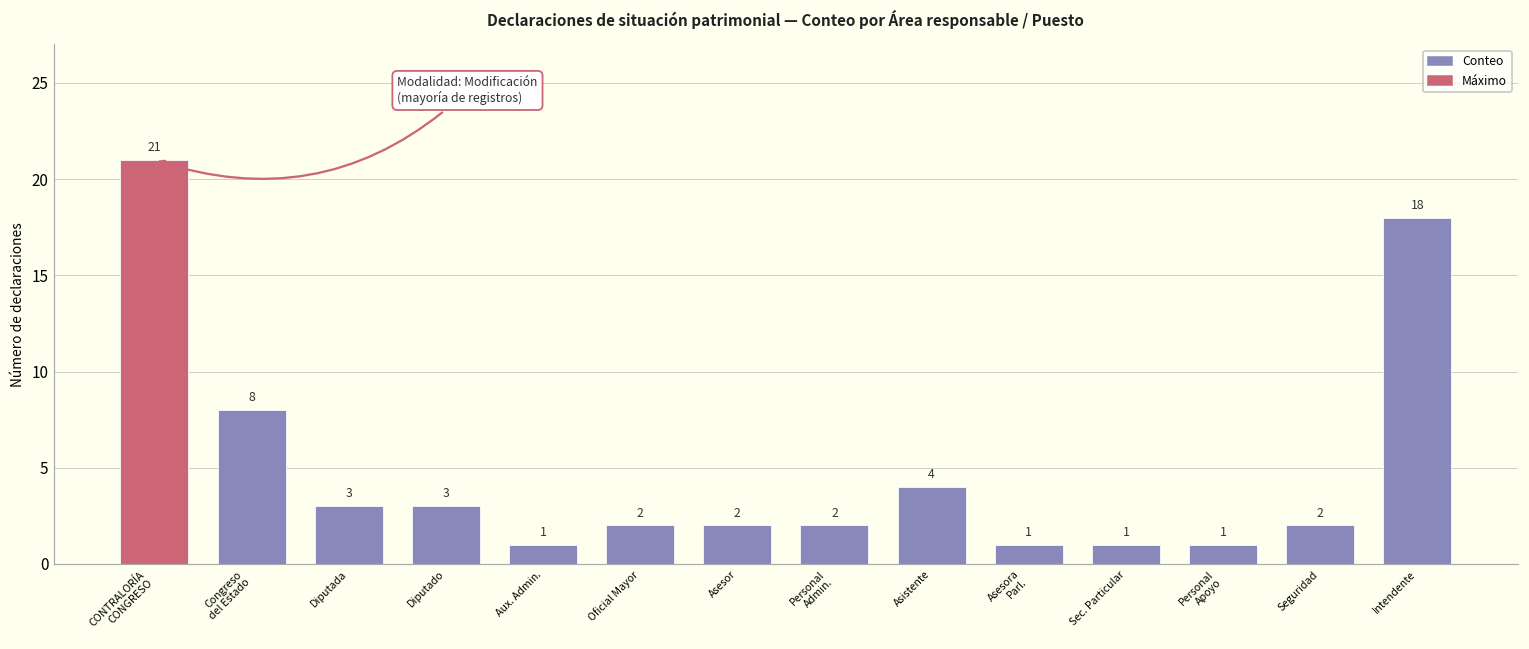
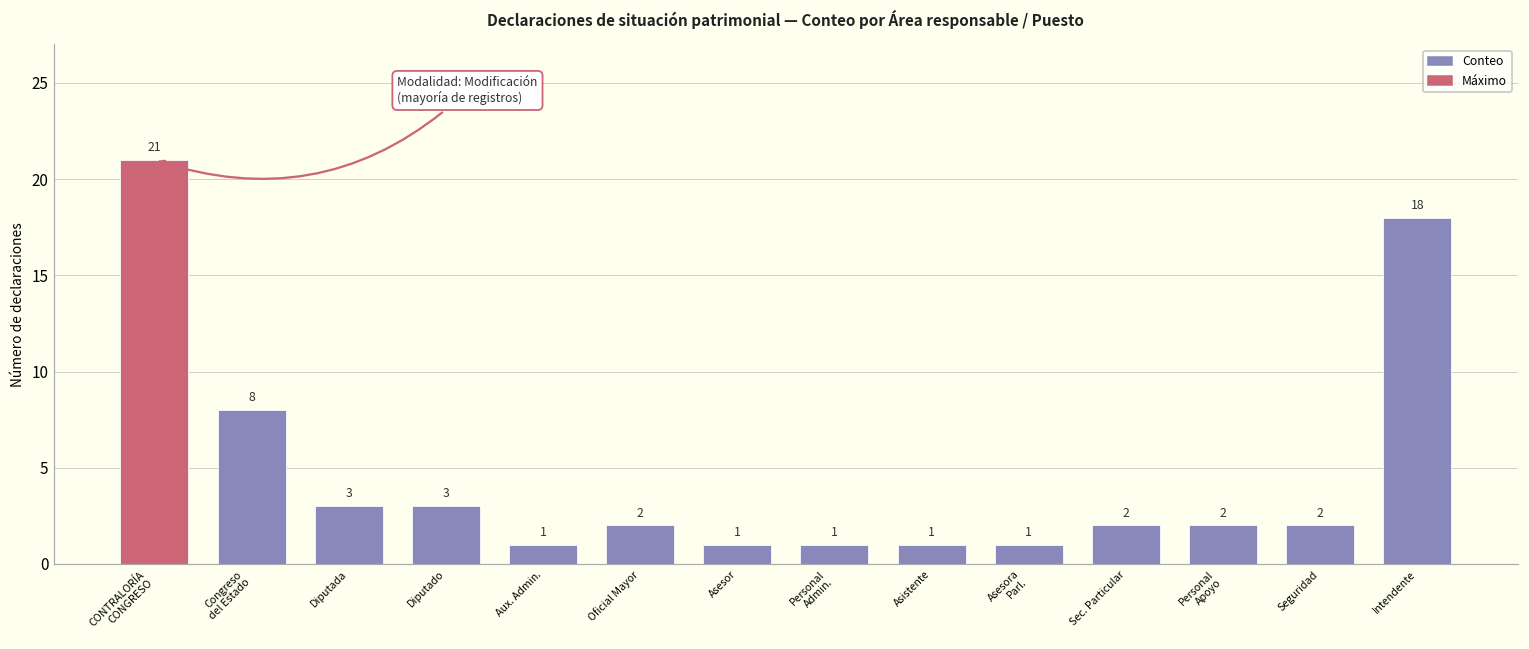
Asesor: 2 -> 1
Personal Admin.: 2 -> 1
Asistente: 4 -> 1
Sec. Particular: 1 -> 2
Personal Apoyo: 1 -> 2
